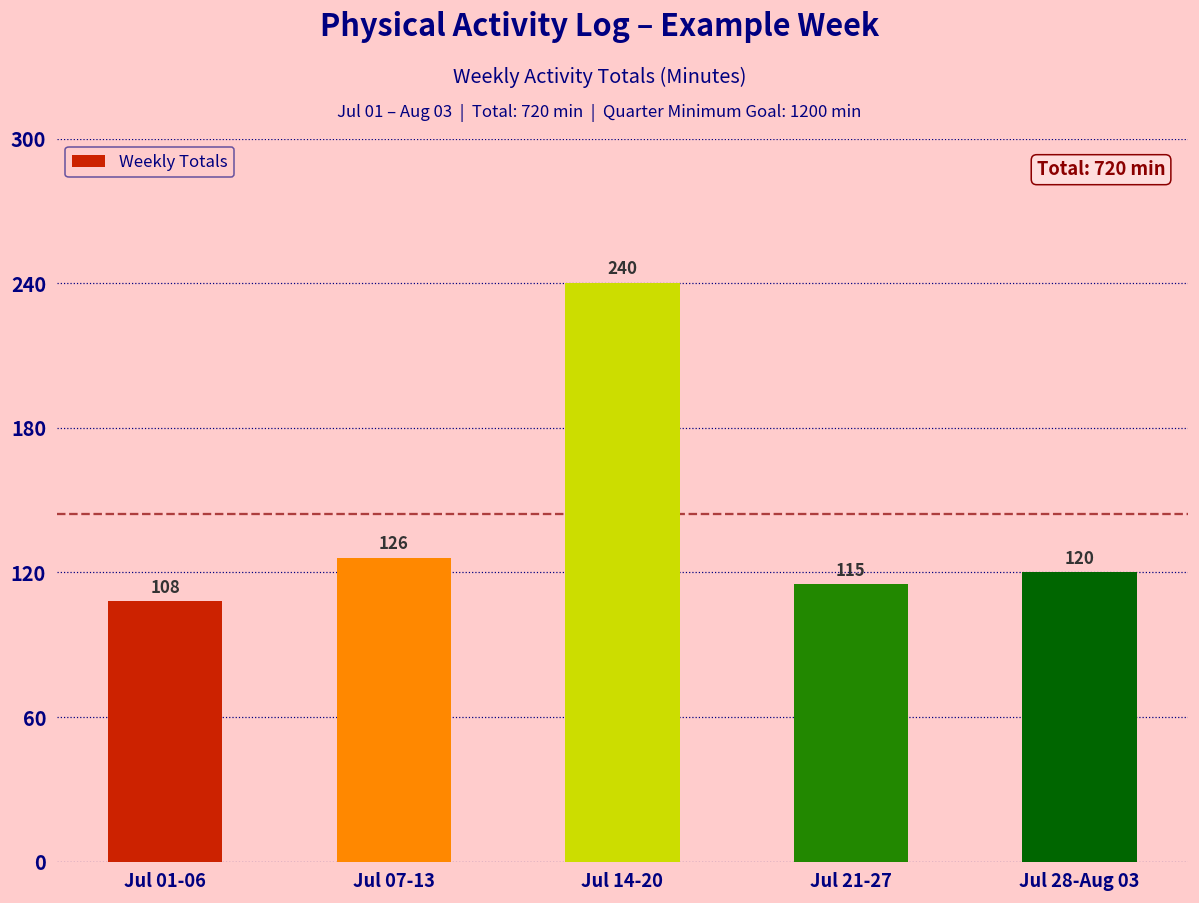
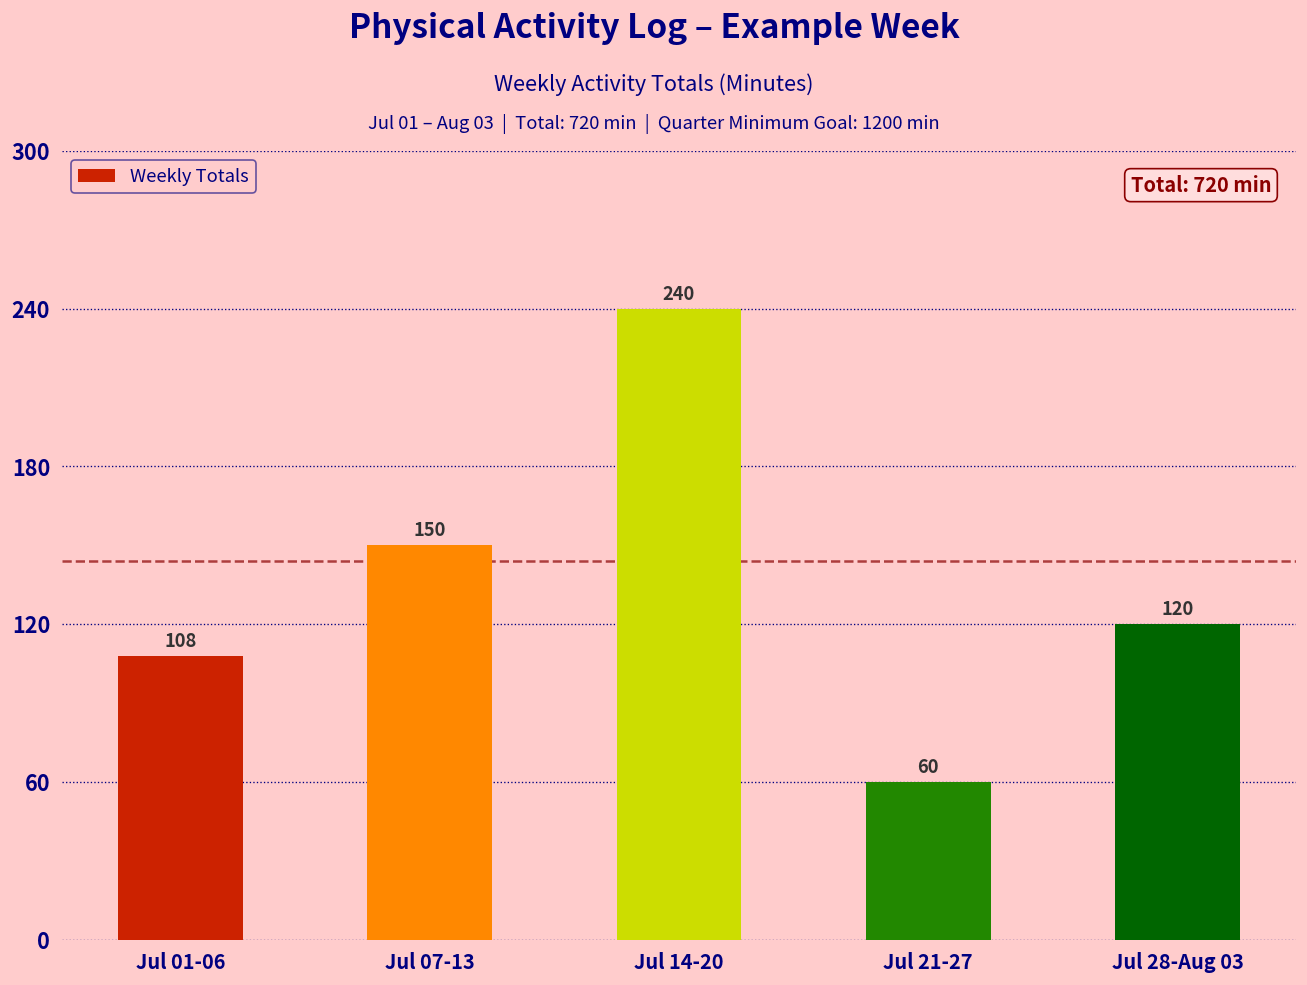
Jul 07-13: 126 -> 150
Jul 21-27: 115 -> 60
